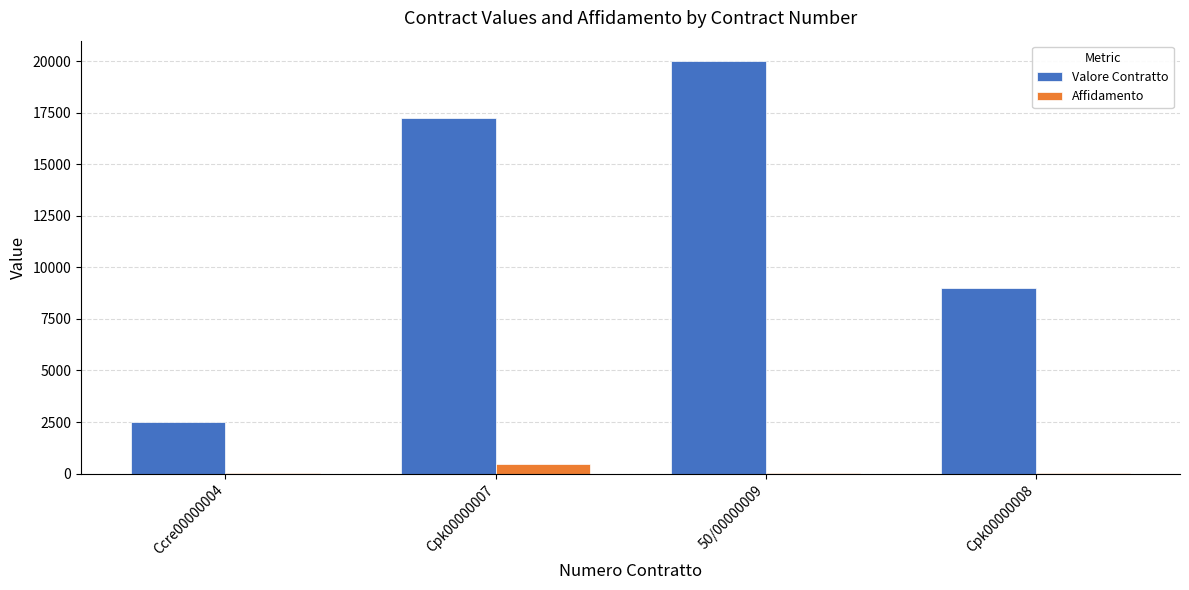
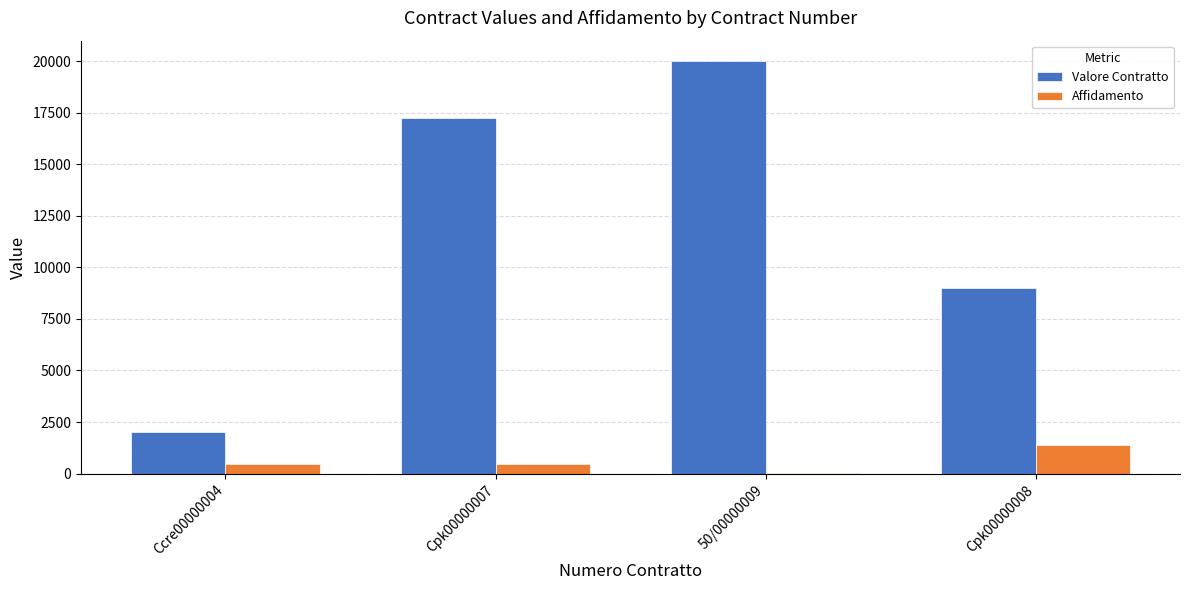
Valore Contratto, Ccre00000004: 2500 -> 2000
Affidamento, Ccre00000004: 0 -> 500
Affidamento, Cpk00000008: 0 -> 1400
